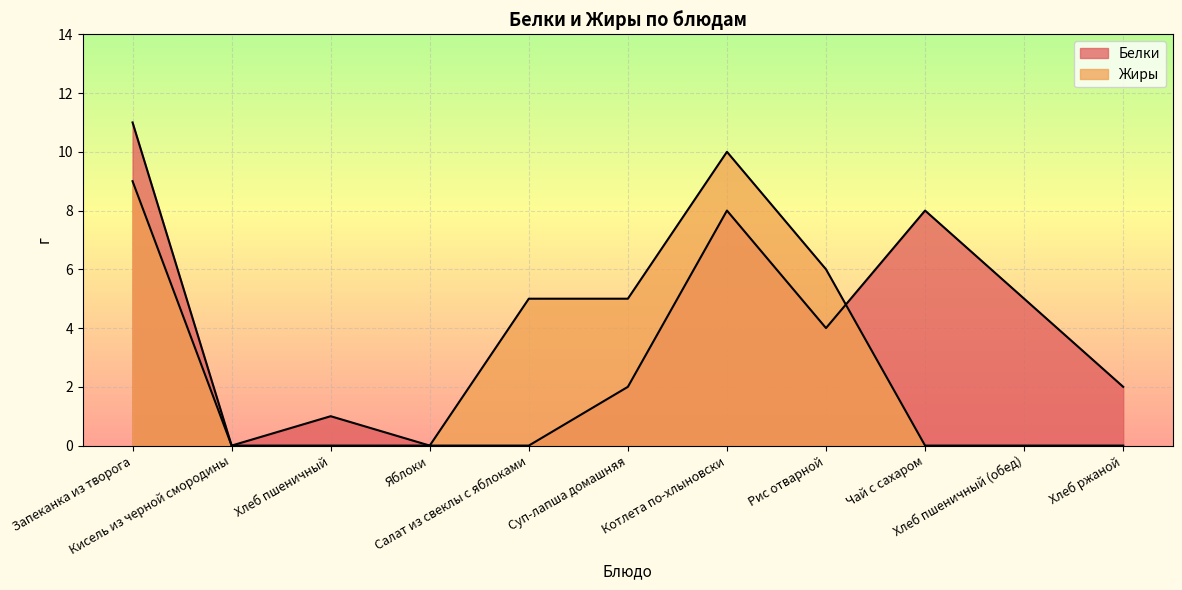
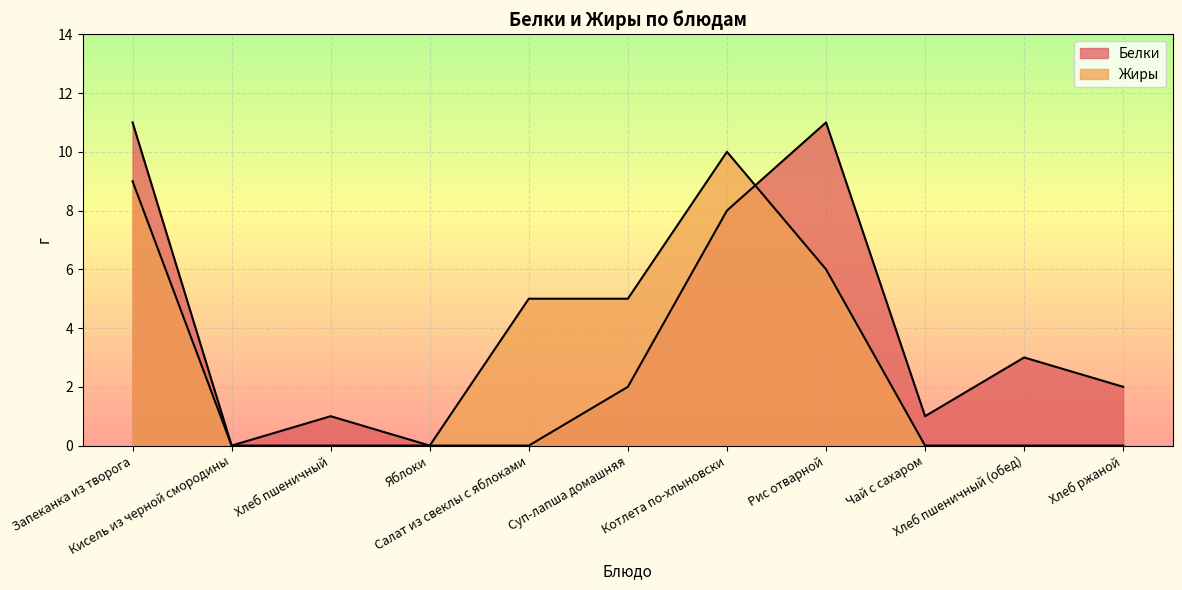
Белки, Рис отварной: 4 -> 11
Белки, Чай с сахаром: 8 -> 1
Белки, Хлеб пшеничный (обед): 5 -> 3
